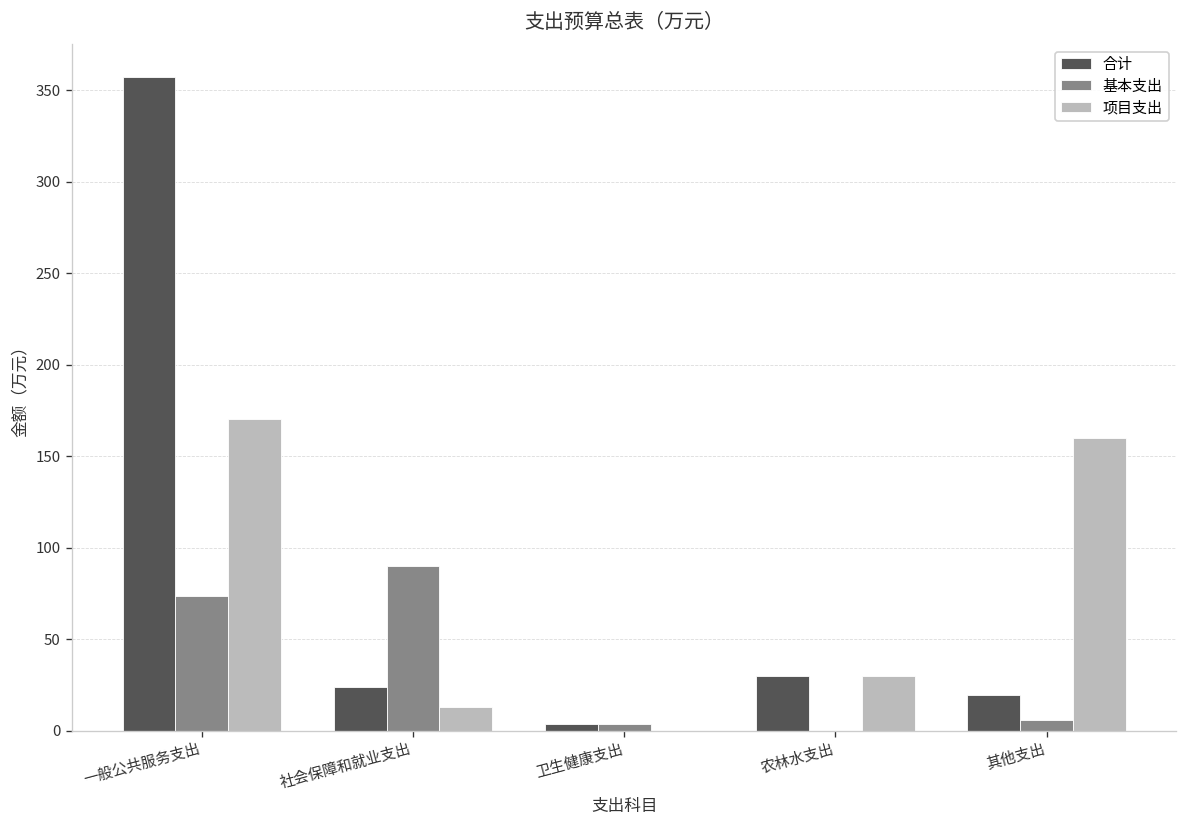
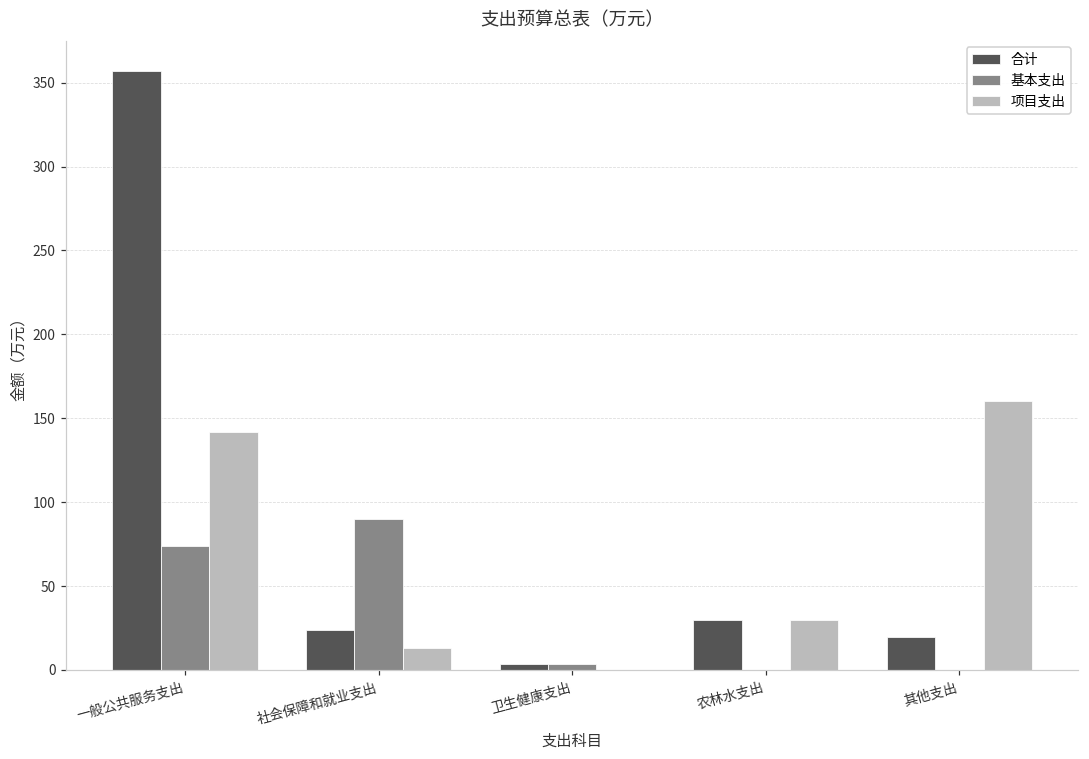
项目支出, 一般公共服务支出: 171 -> 142
基本支出, 其他支出: 6 -> 0
